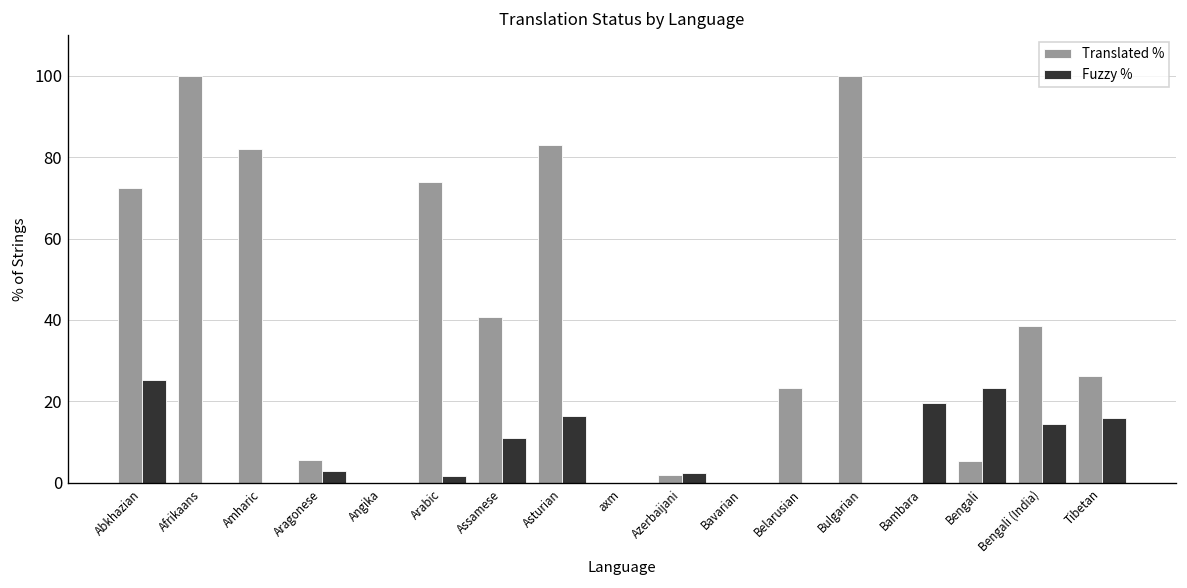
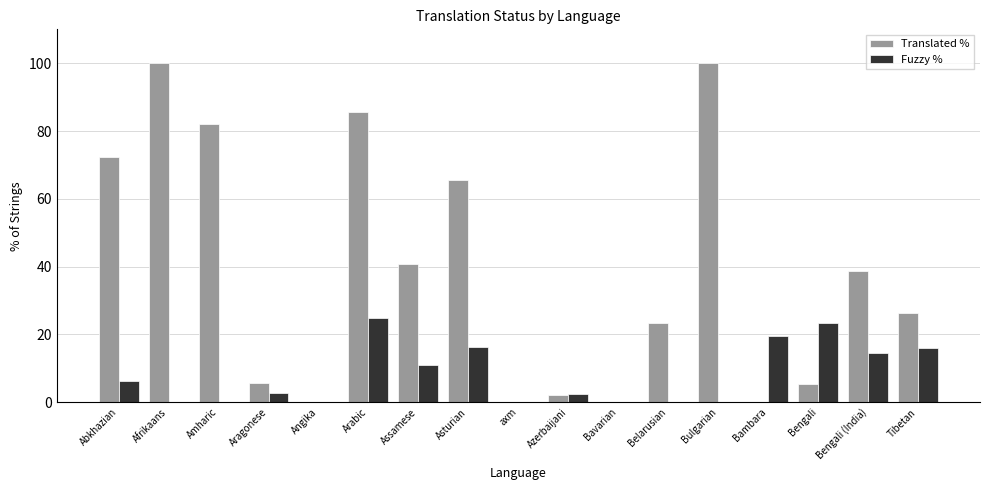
Fuzzy %, Abkhazian: 25 -> 6
Translated %, Arabic: 74 -> 86
Fuzzy %, Arabic: 2 -> 25
Translated %, Asturian: 83 -> 66
